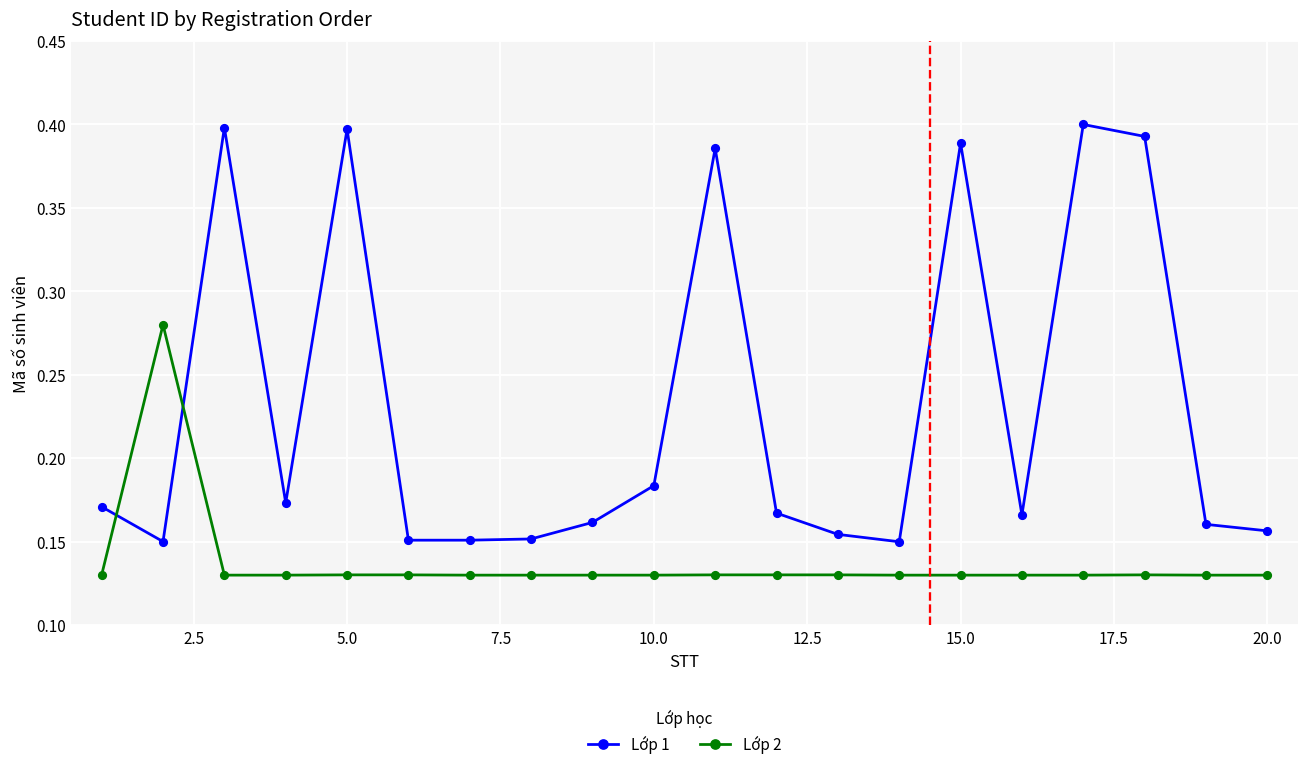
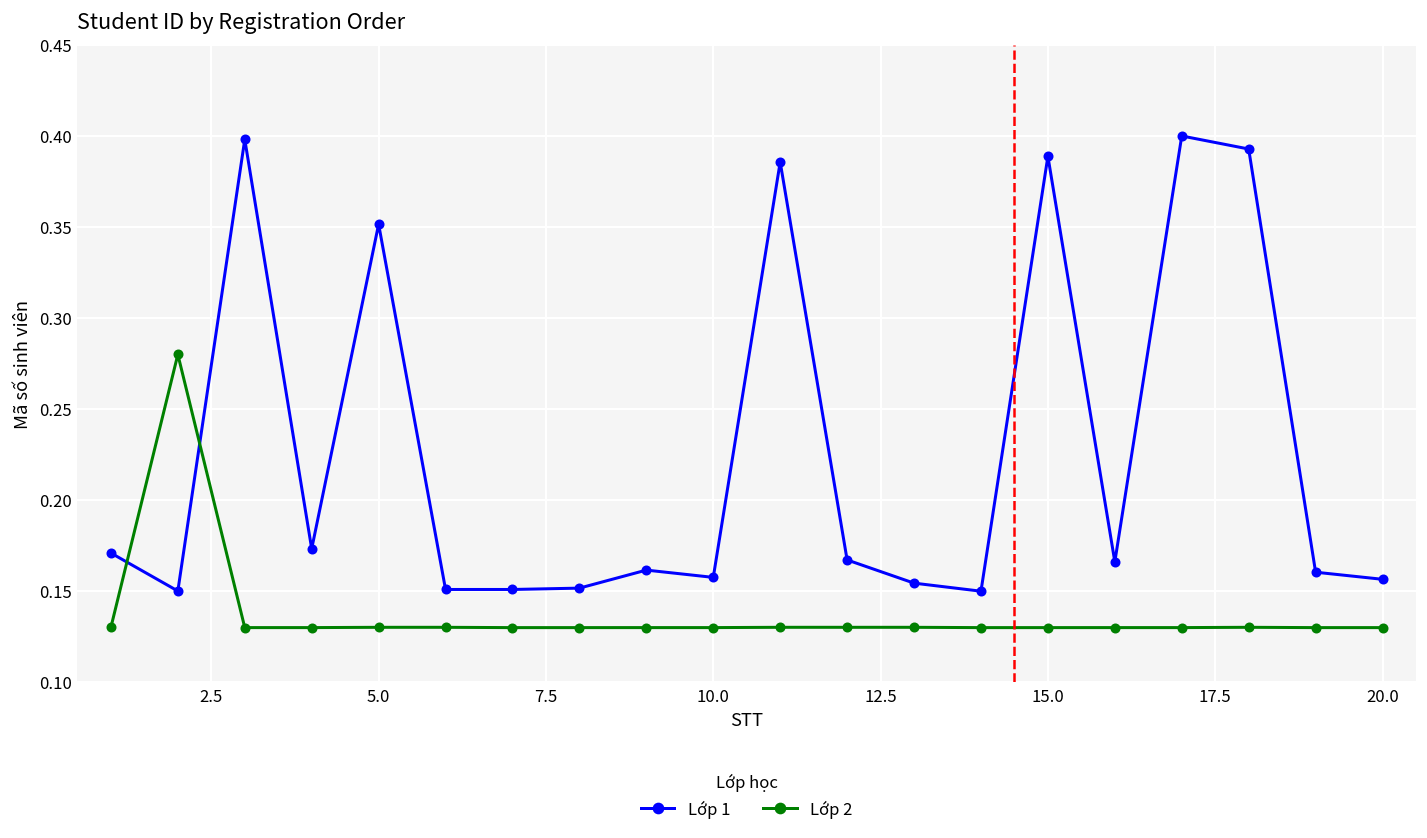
Lớp 1, 5.0: 0.397 -> 0.352
Lớp 1, 10.0: 0.184 -> 0.158
